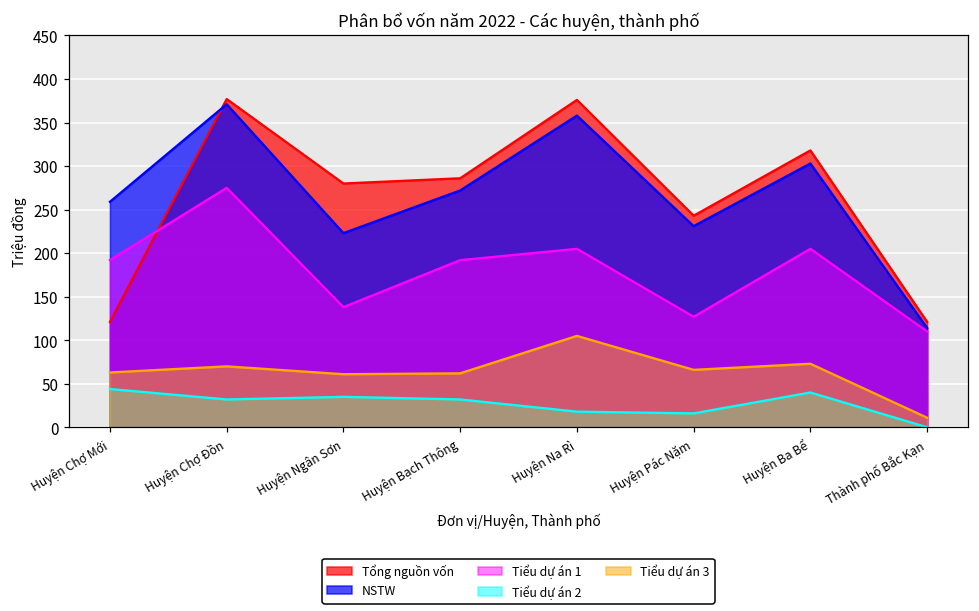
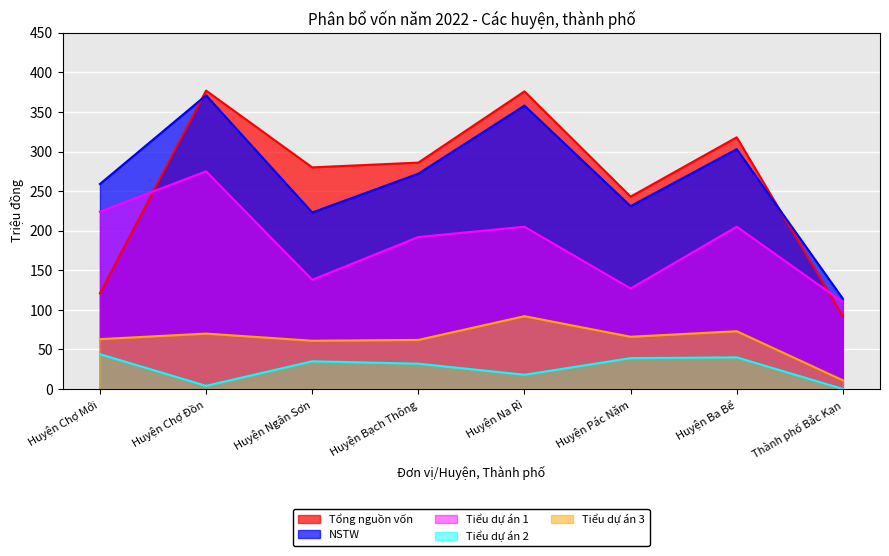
Tiểu dự án 1, Huyện Chợ Mới: 190 -> 220
Tiểu dự án 2, Huyện Chợ Đồn: 30 -> 0
Tiểu dự án 3, Huyện Na Rì: 110 -> 90
Tiểu dự án 2, Huyện Pác Nặm: 20 -> 40
Tổng nguồn vốn, Thành phố Bắc Kạn: 120 -> 90
